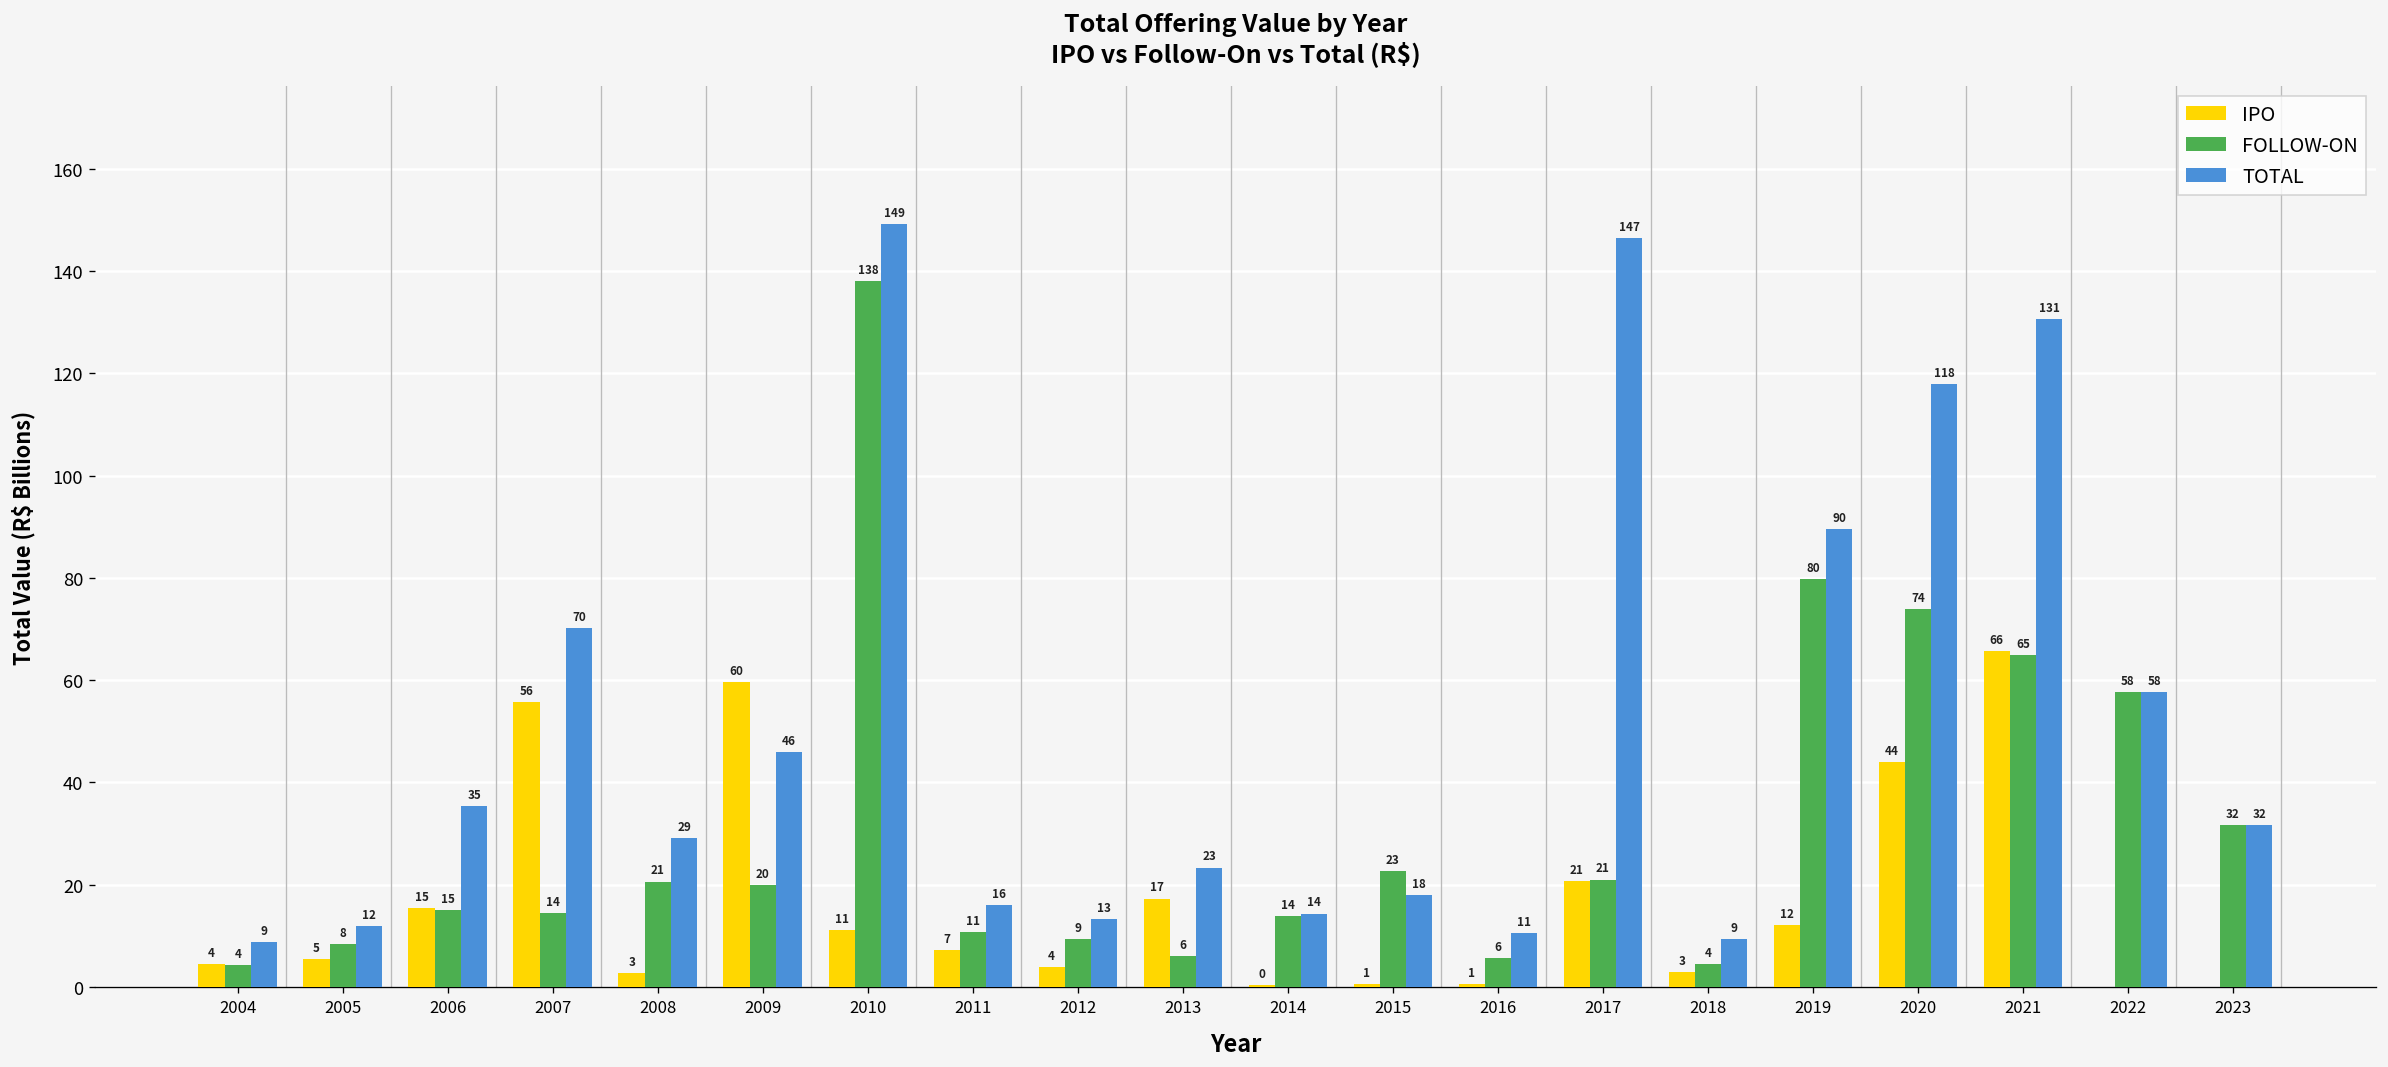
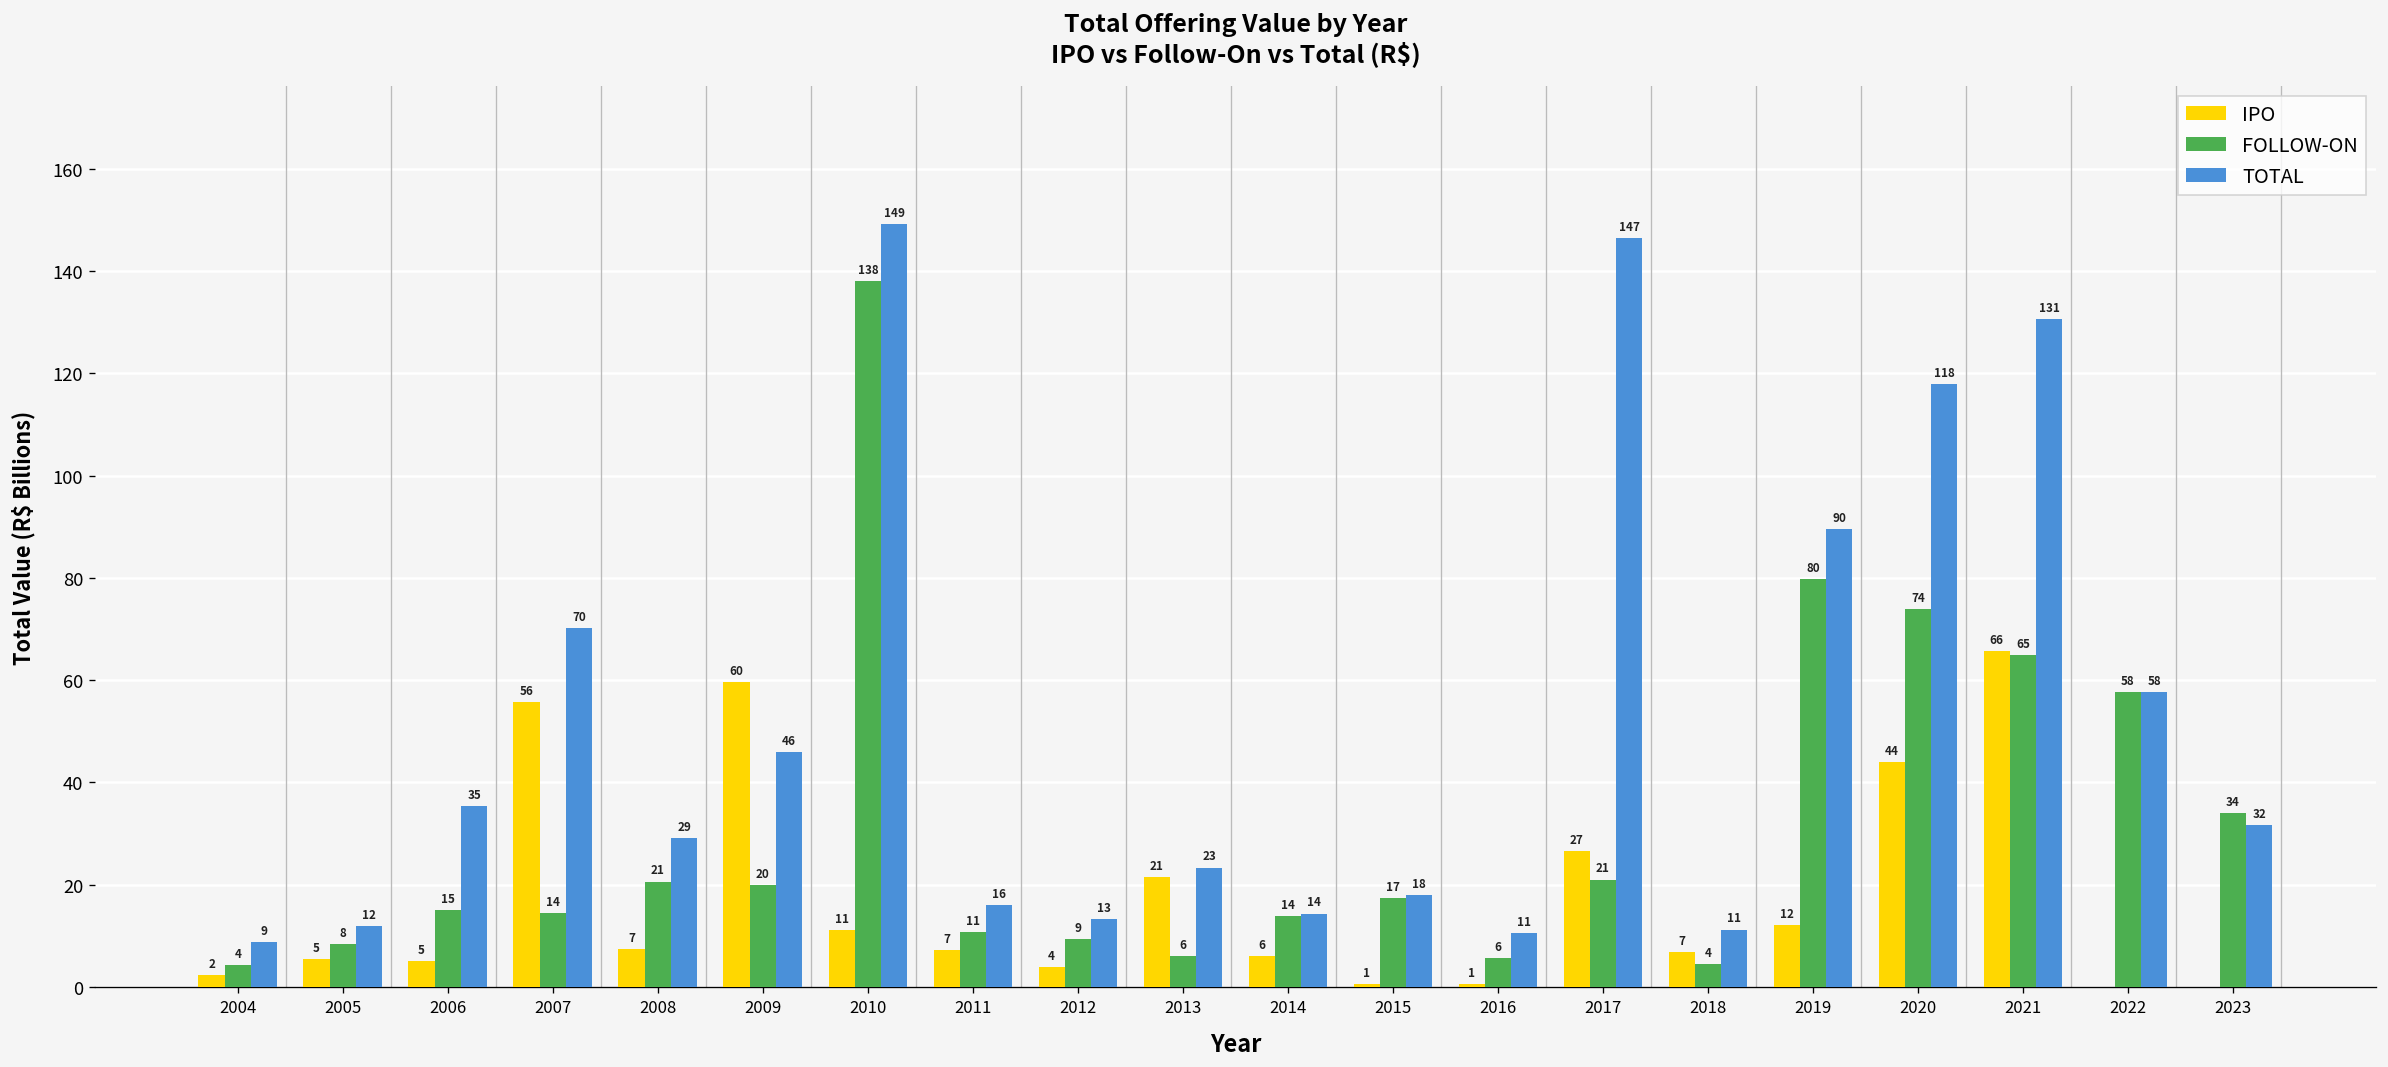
IPO, 2004: 4 -> 2
IPO, 2006: 15 -> 5
IPO, 2008: 3 -> 7
IPO, 2013: 17 -> 21
IPO, 2014: 0 -> 6
FOLLOW-ON, 2015: 23 -> 17
IPO, 2017: 21 -> 27
IPO, 2018: 3 -> 7
TOTAL, 2018: 9 -> 11
FOLLOW-ON, 2023: 32 -> 34
